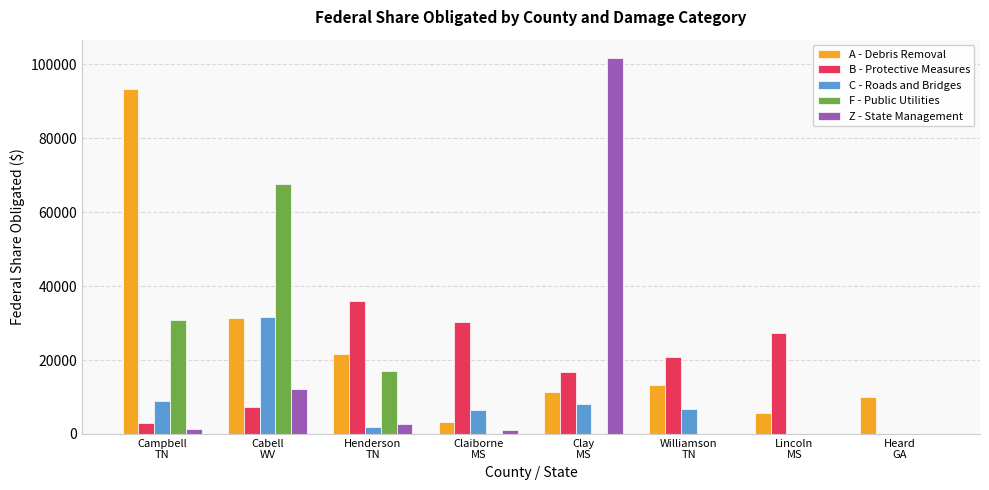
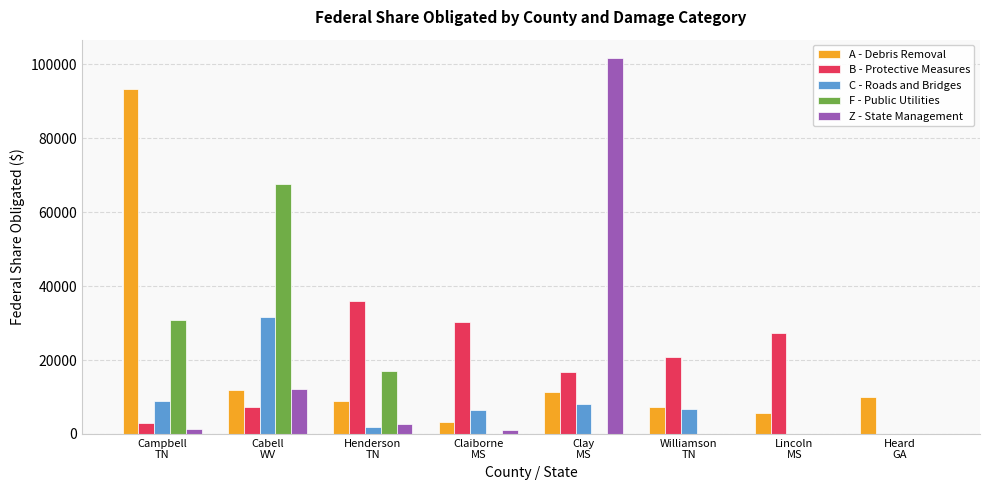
A - Debris Removal, Cabell WV: 31000 -> 12000
A - Debris Removal, Henderson TN: 22000 -> 9000
A - Debris Removal, Williamson TN: 13000 -> 7000
